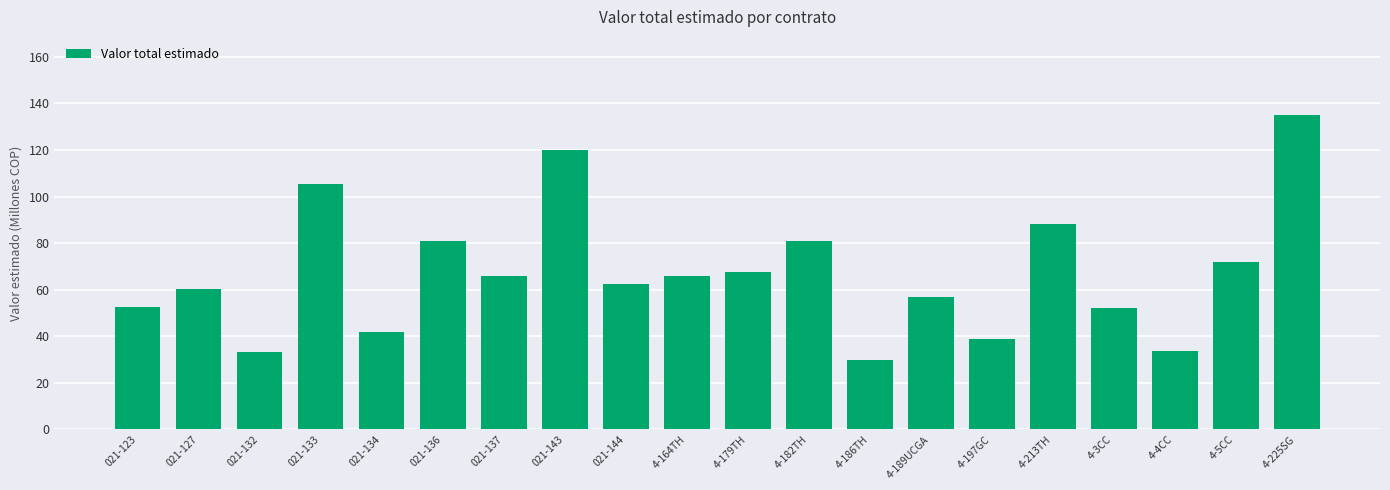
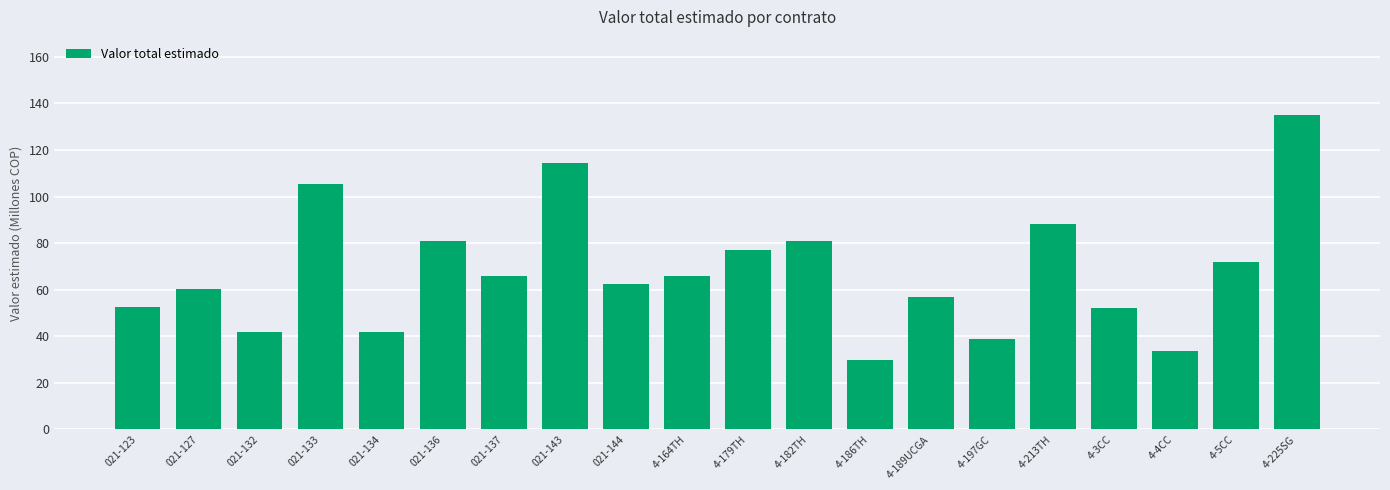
021-132: 33 -> 42
021-143: 120 -> 114
4-179TH: 68 -> 77
